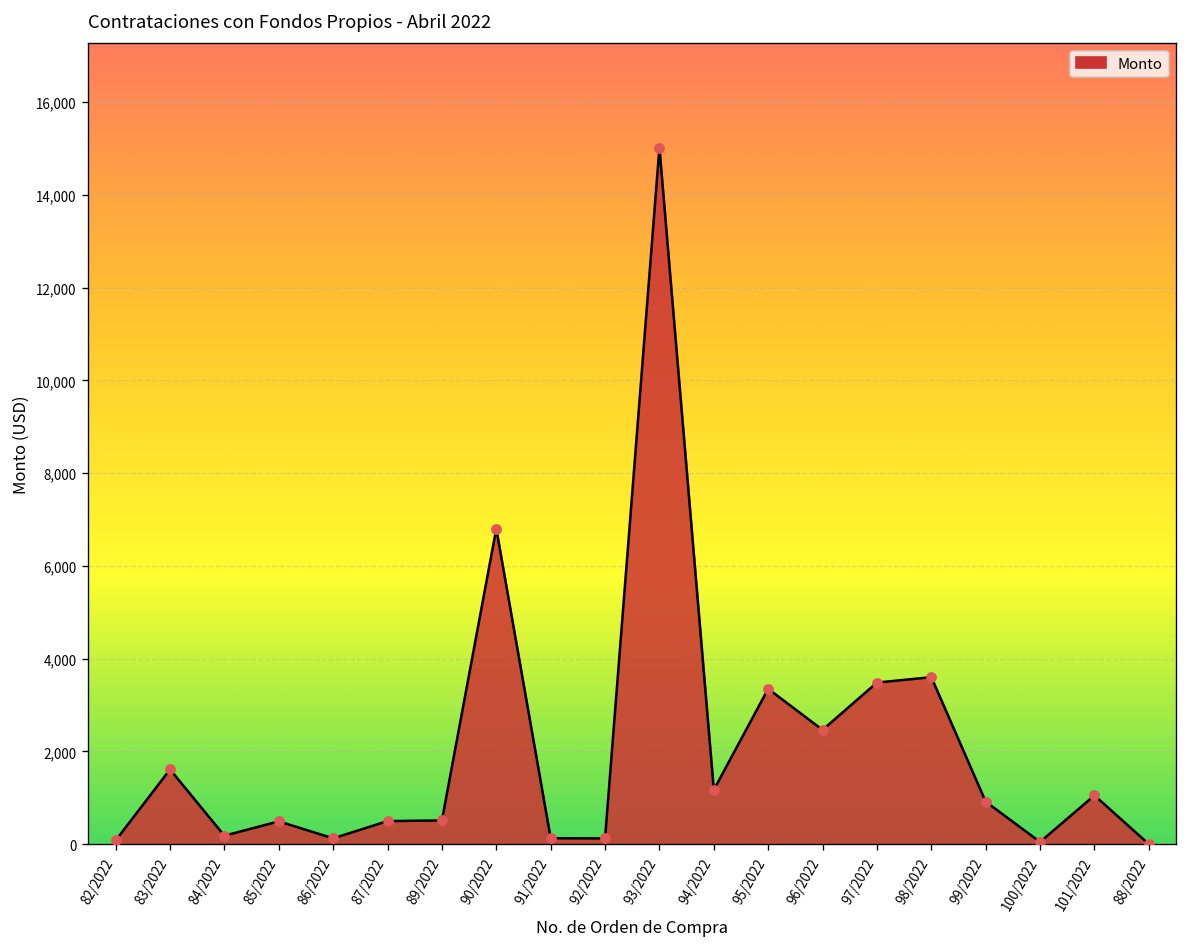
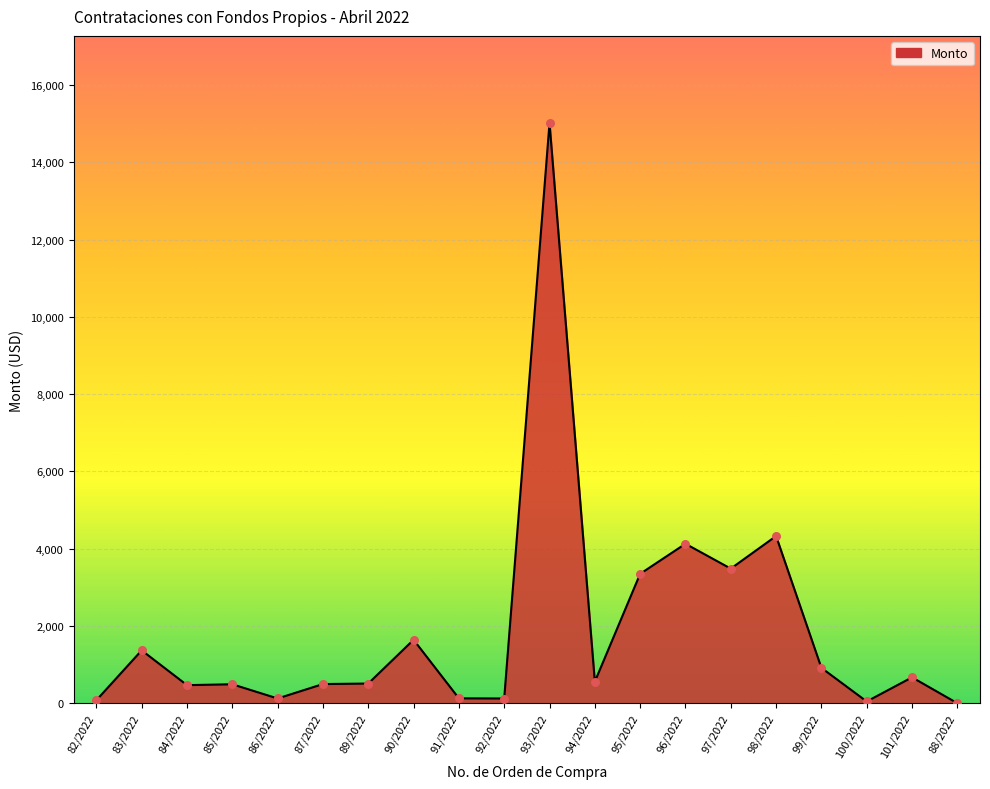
83/2022: 1,600 -> 1,400
84/2022: 200 -> 500
90/2022: 6,800 -> 1,600
94/2022: 1,200 -> 600
96/2022: 2,500 -> 4,100
98/2022: 3,600 -> 4,300
101/2022: 1,100 -> 700
